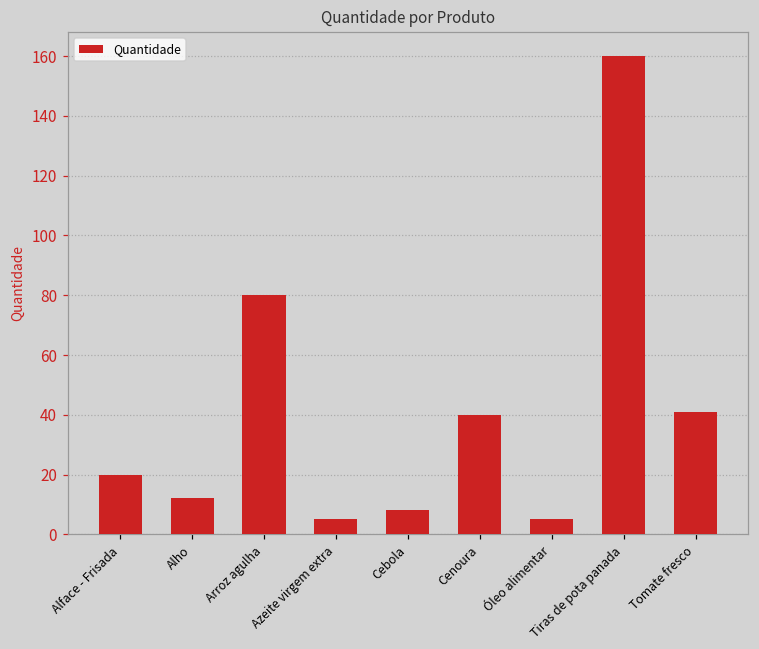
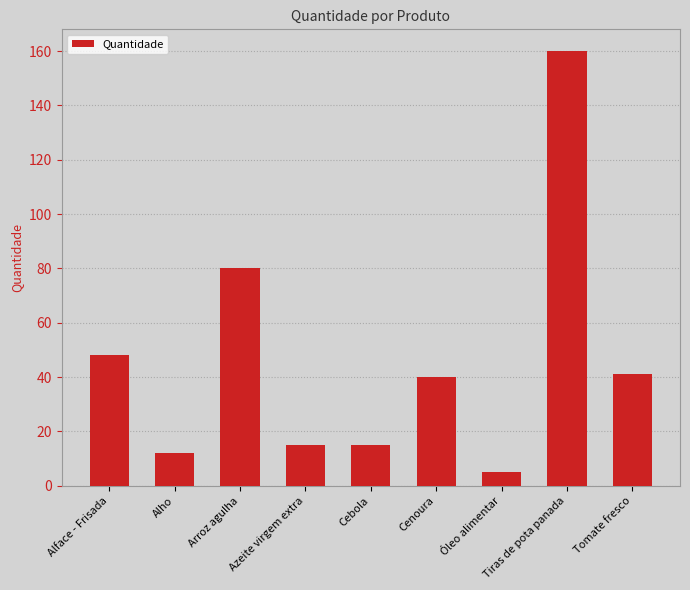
Alface - Frisada: 20 -> 48
Azeite virgem extra: 5 -> 15
Cebola: 8 -> 15
